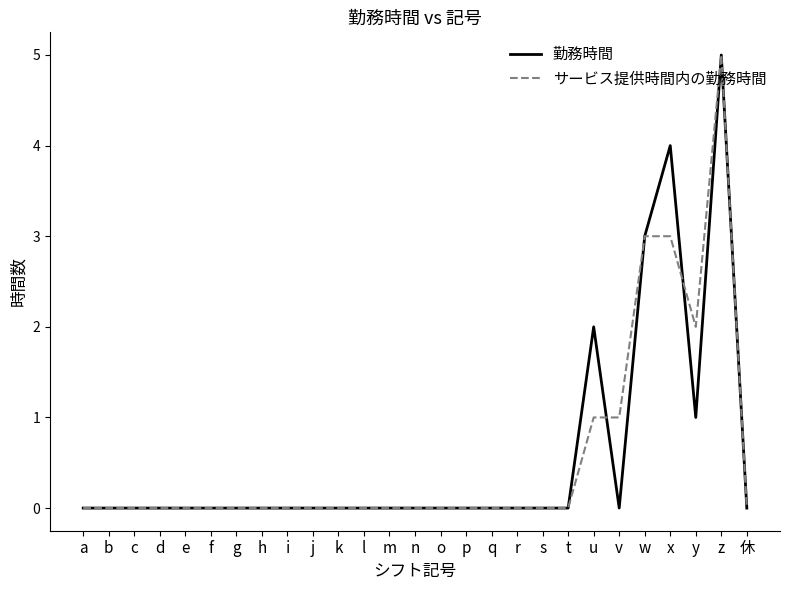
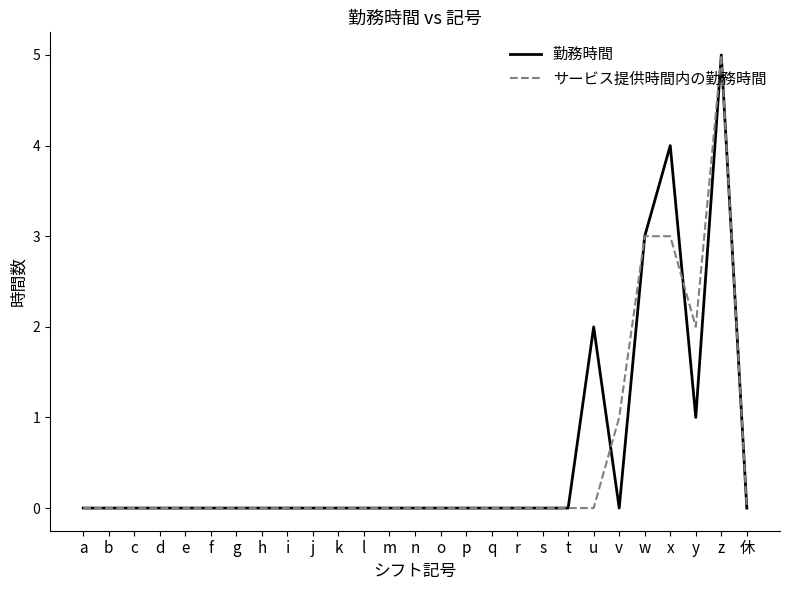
サービス提供時間内の勤務時間, u: 1 -> 0
